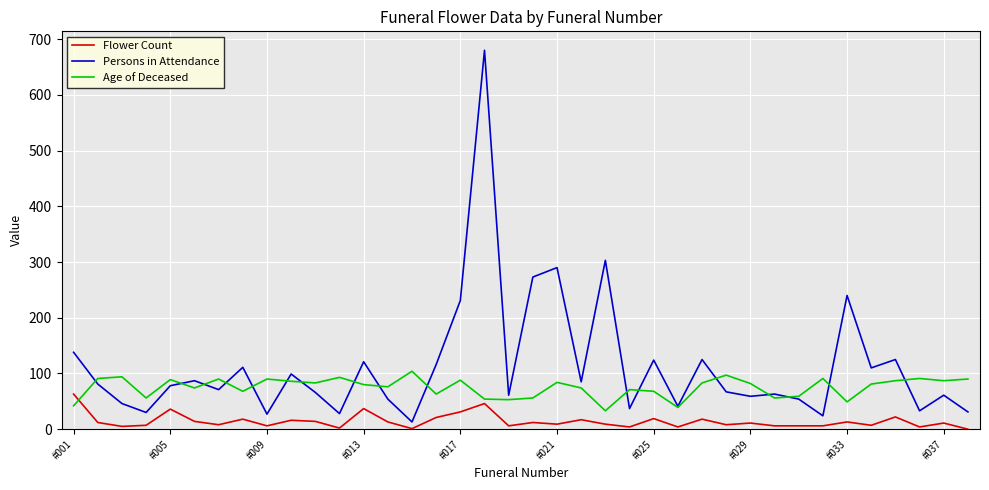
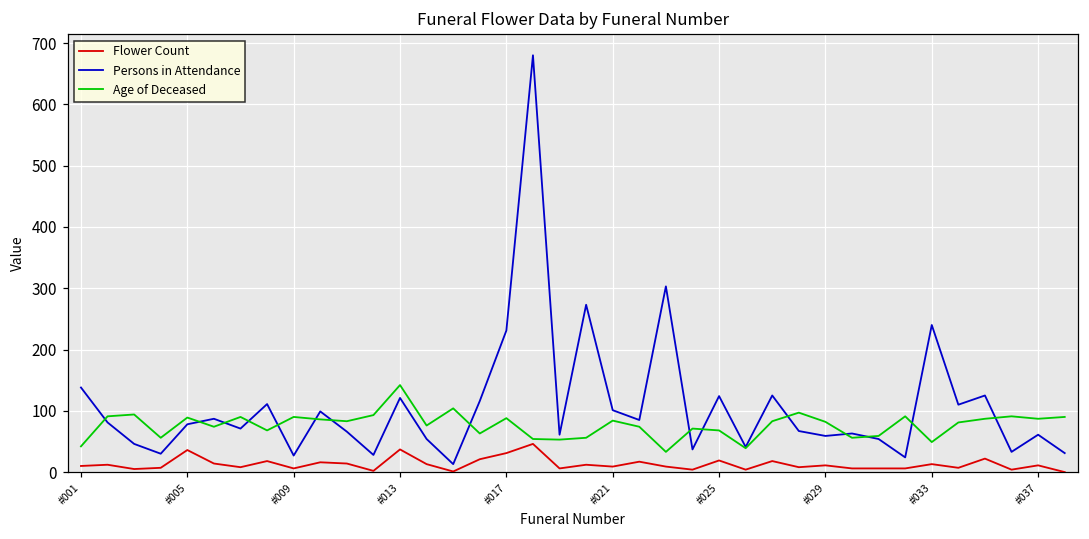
Flower Count, #001: 60 -> 10
Age of Deceased, #013: 80 -> 140
Persons in Attendance, #021: 290 -> 100
